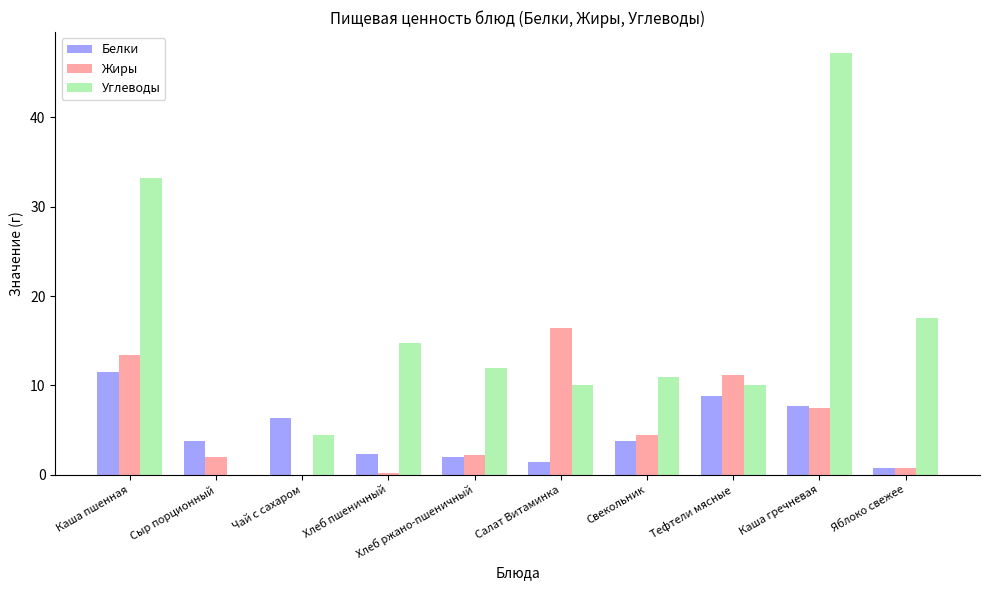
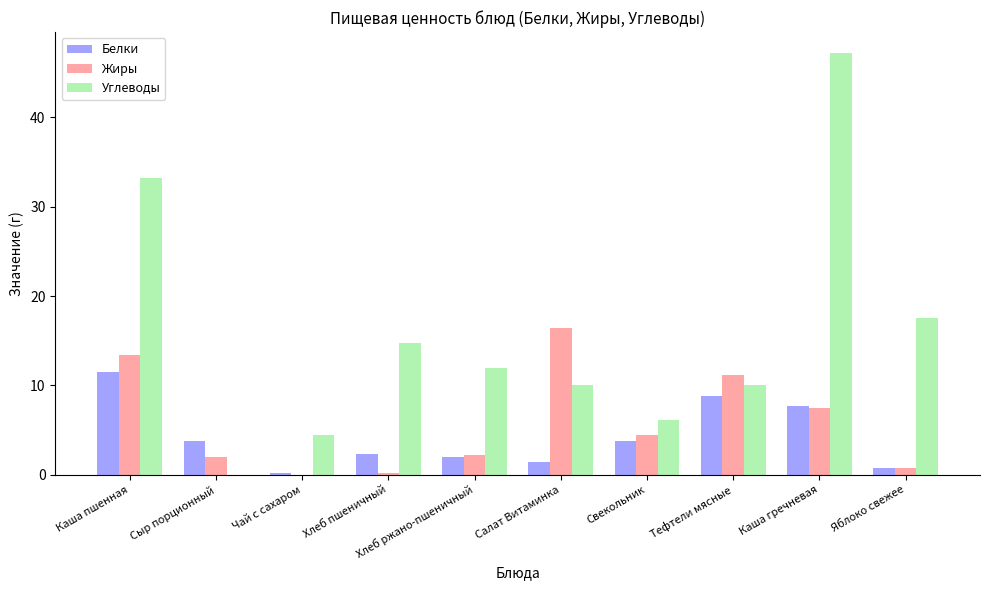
Белки, Чай с сахаром: 6 -> 0
Углеводы, Свекольник: 11 -> 6
